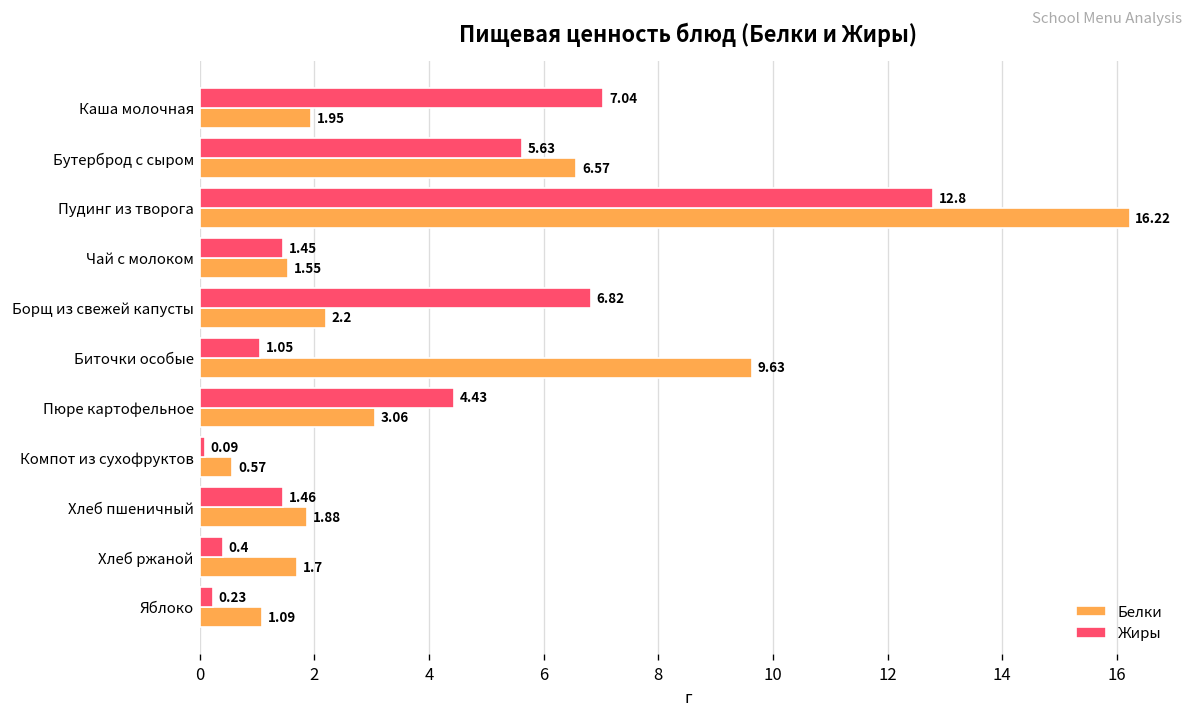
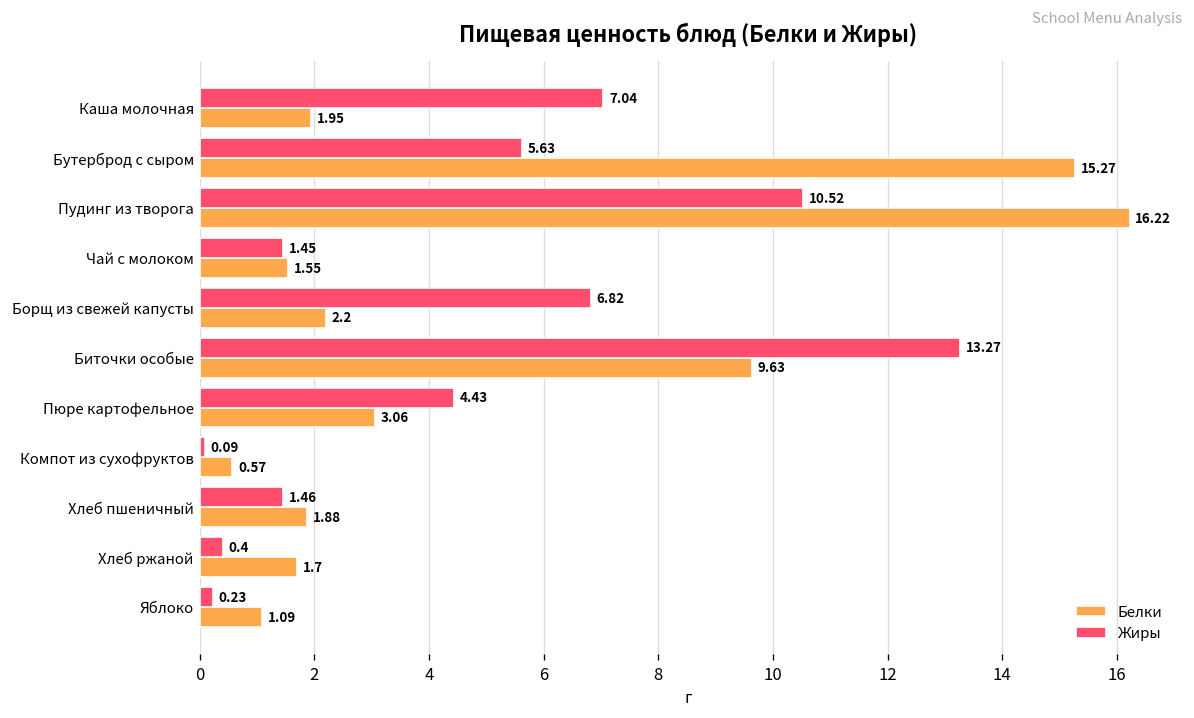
Белки, Бутерброд с сыром: 6.57 -> 15.27
Жиры, Пудинг из творога: 12.8 -> 10.52
Жиры, Биточки особые: 1.05 -> 13.27
